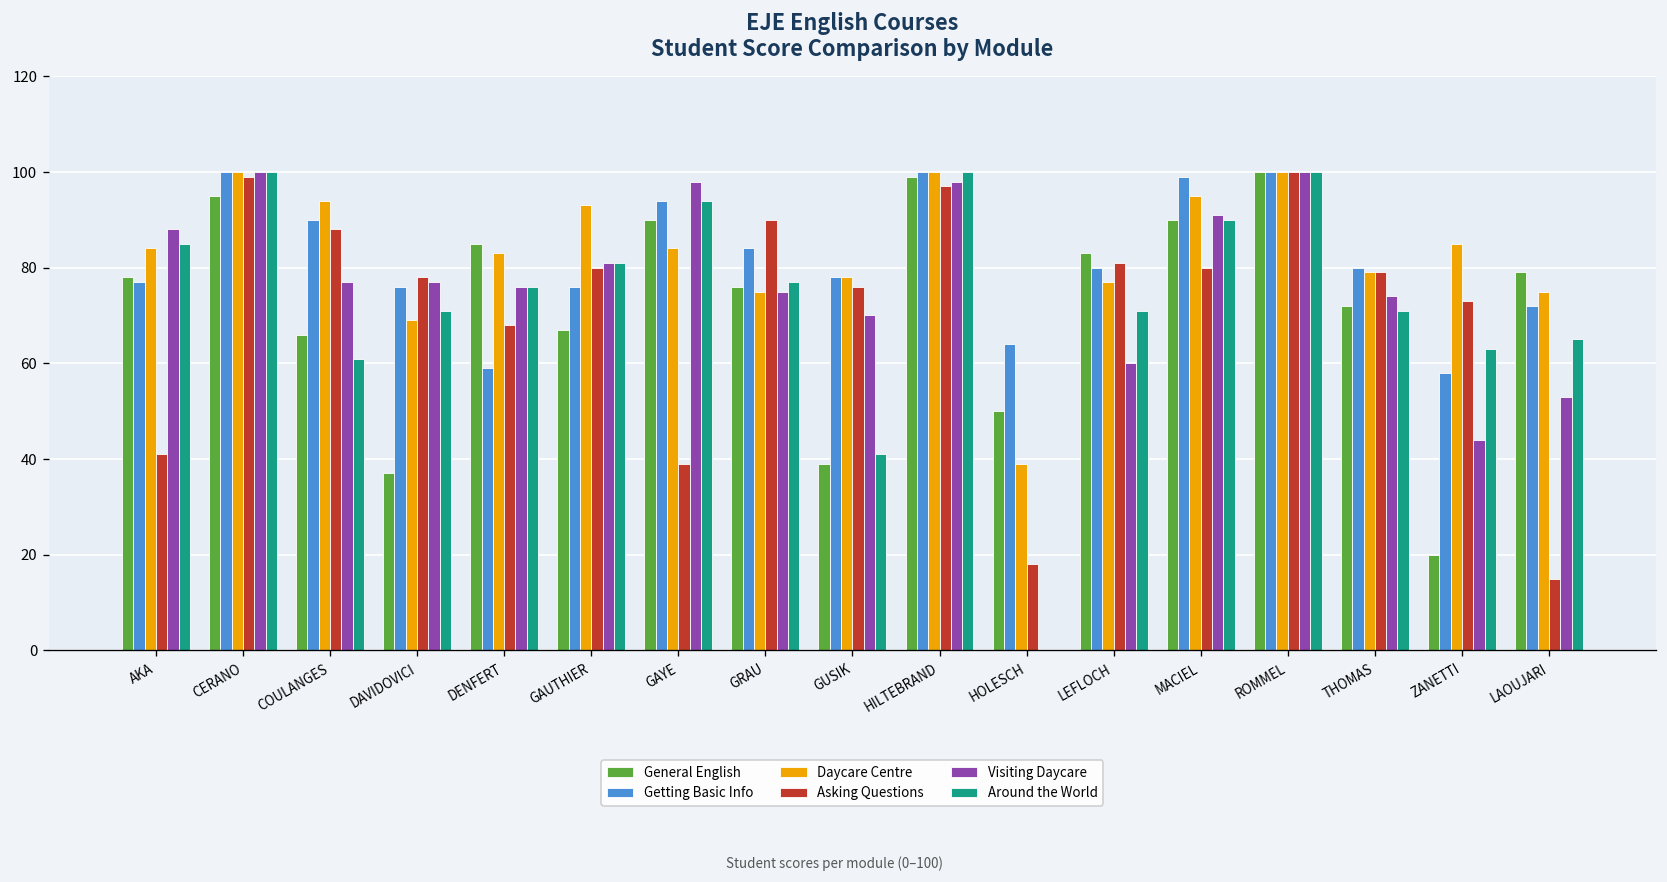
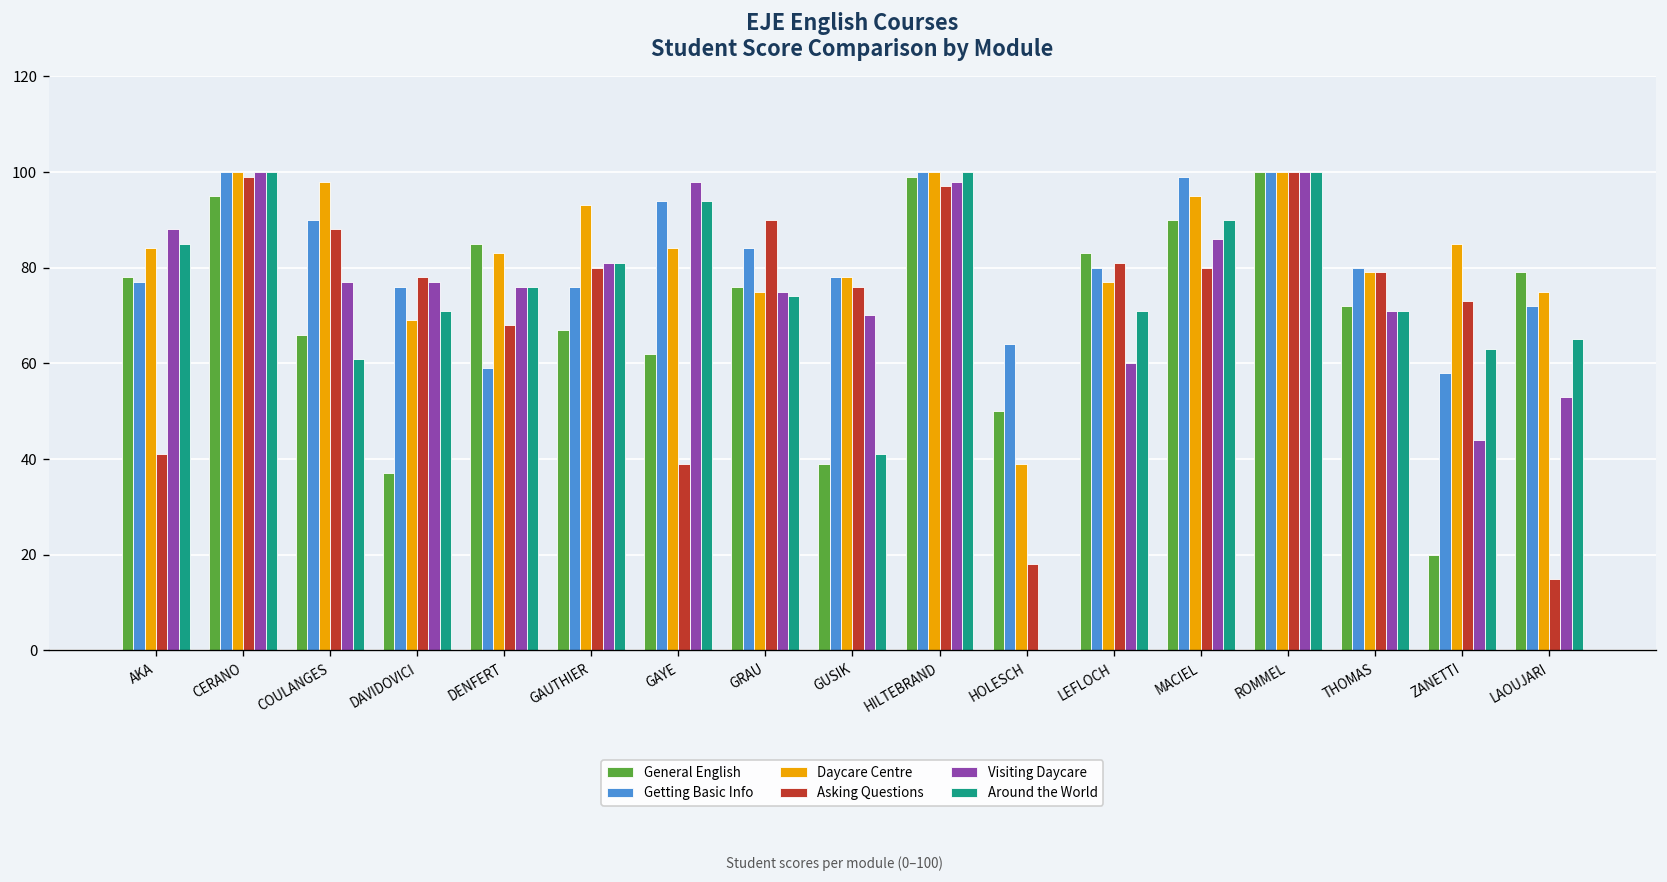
Daycare Centre, COULANGES: 94 -> 98
General English, GAYE: 90 -> 62
Around the World, GRAU: 77 -> 74
Visiting Daycare, MACIEL: 91 -> 86
Visiting Daycare, THOMAS: 74 -> 71
